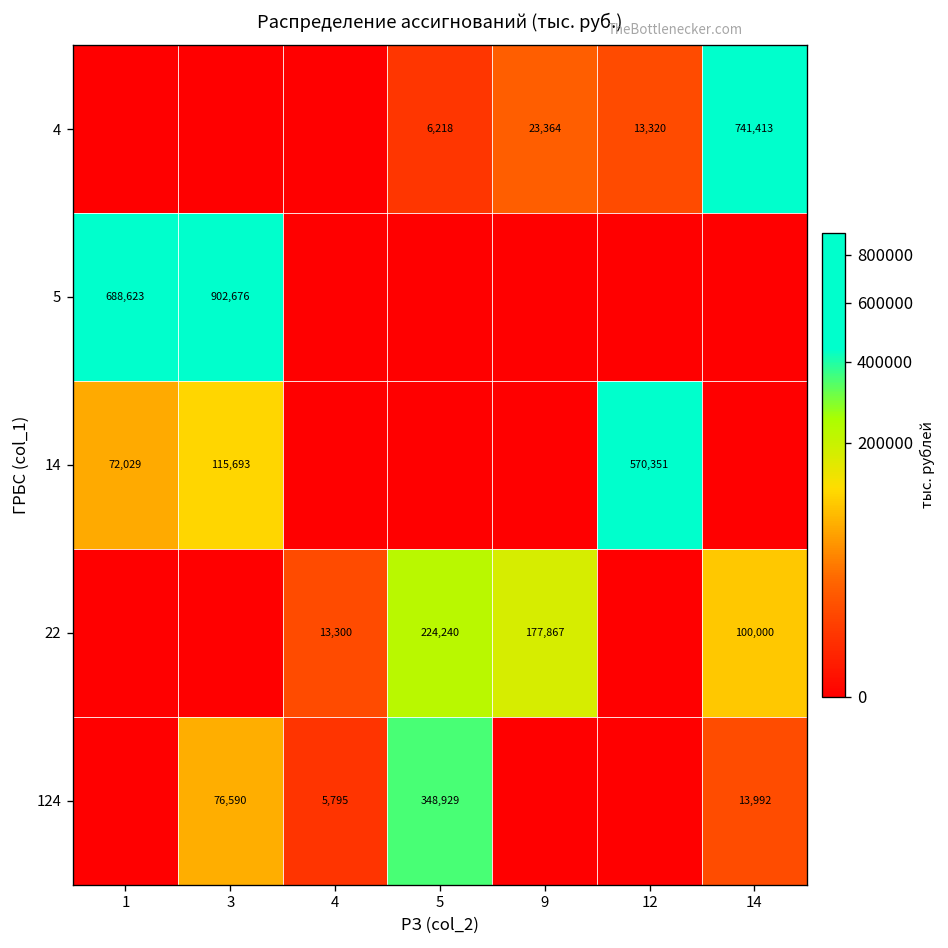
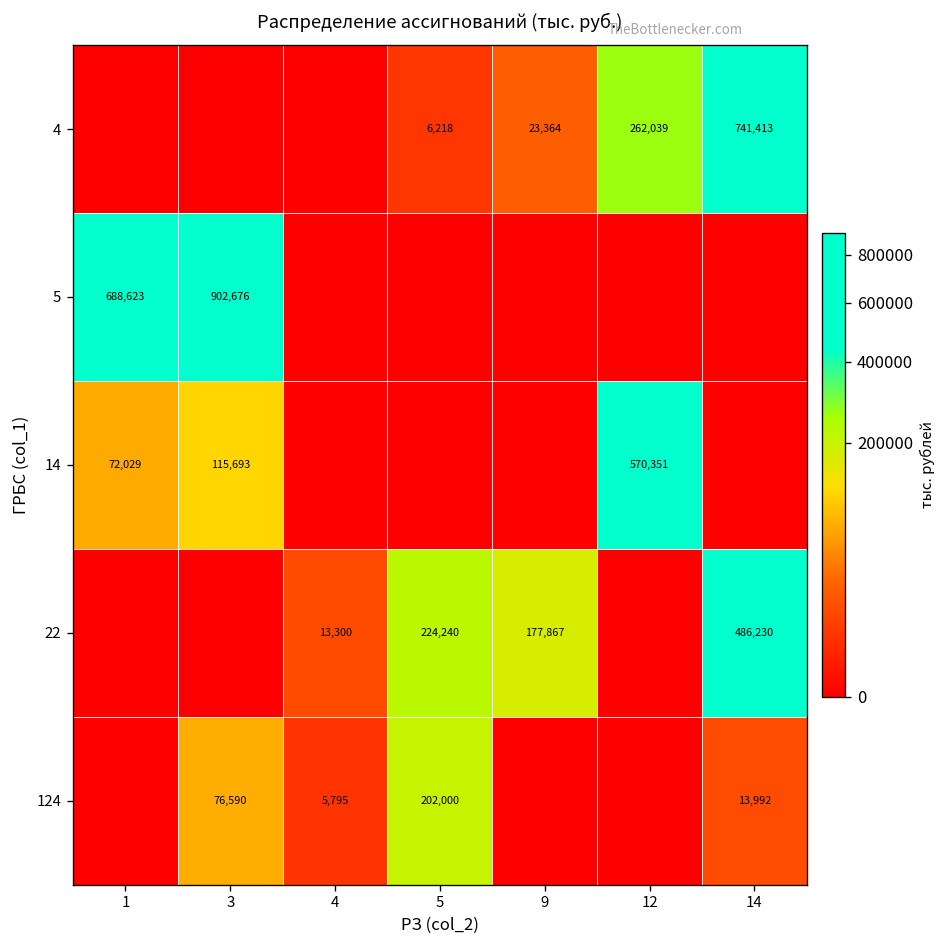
4, 12: 13,320 -> 262,039
22, 14: 100,000 -> 486,230
124, 5: 348,929 -> 202,000
